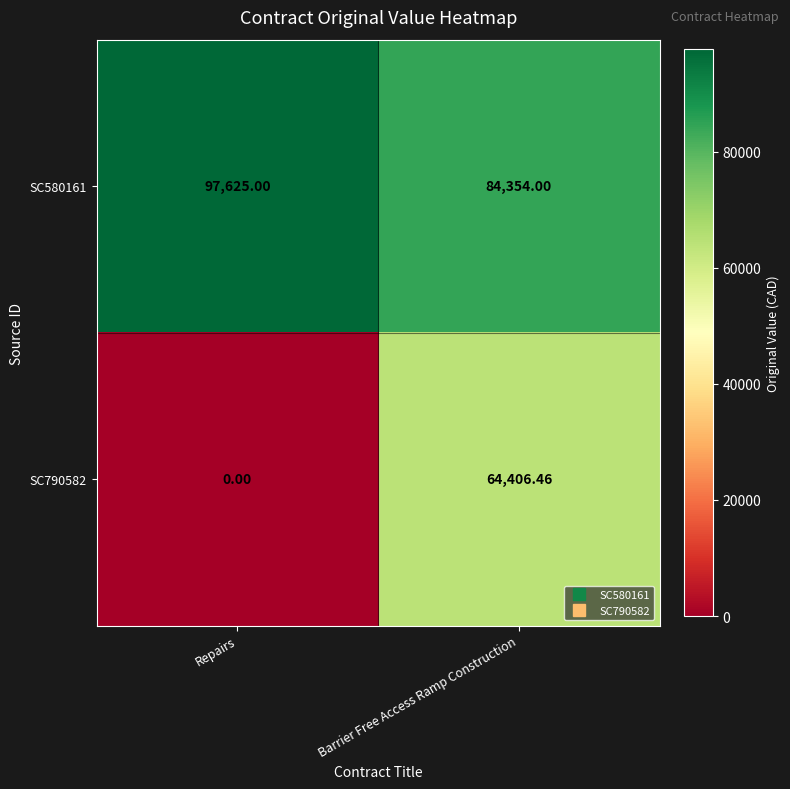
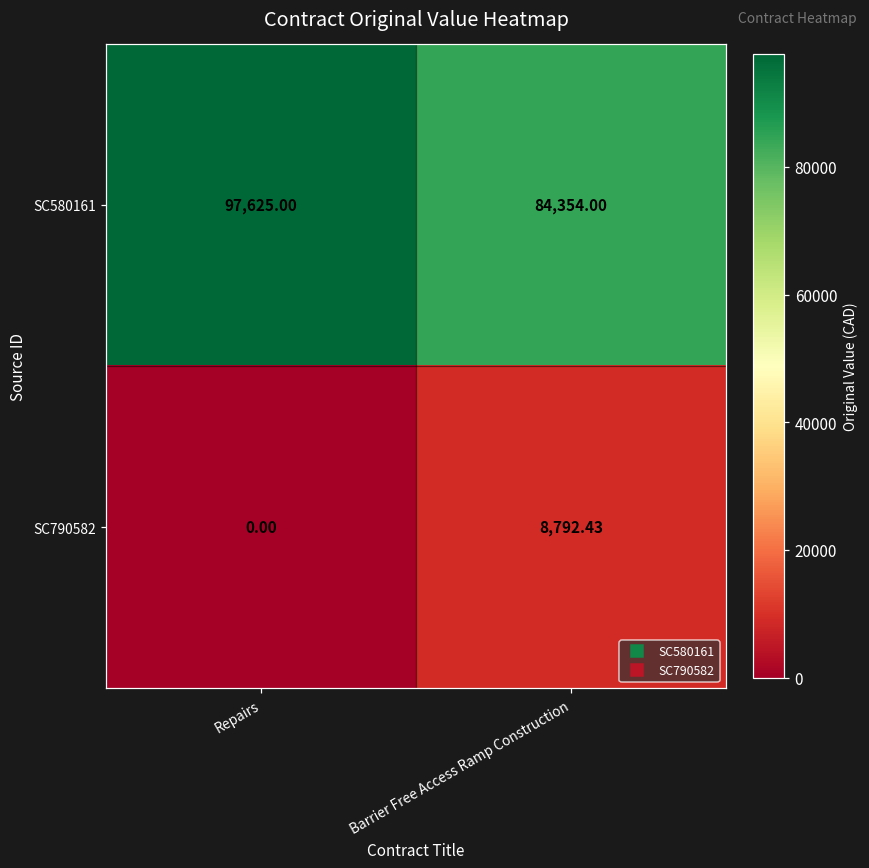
SC790582, Barrier Free Access Ramp Construction: 64,406.46 -> 8,792.43
